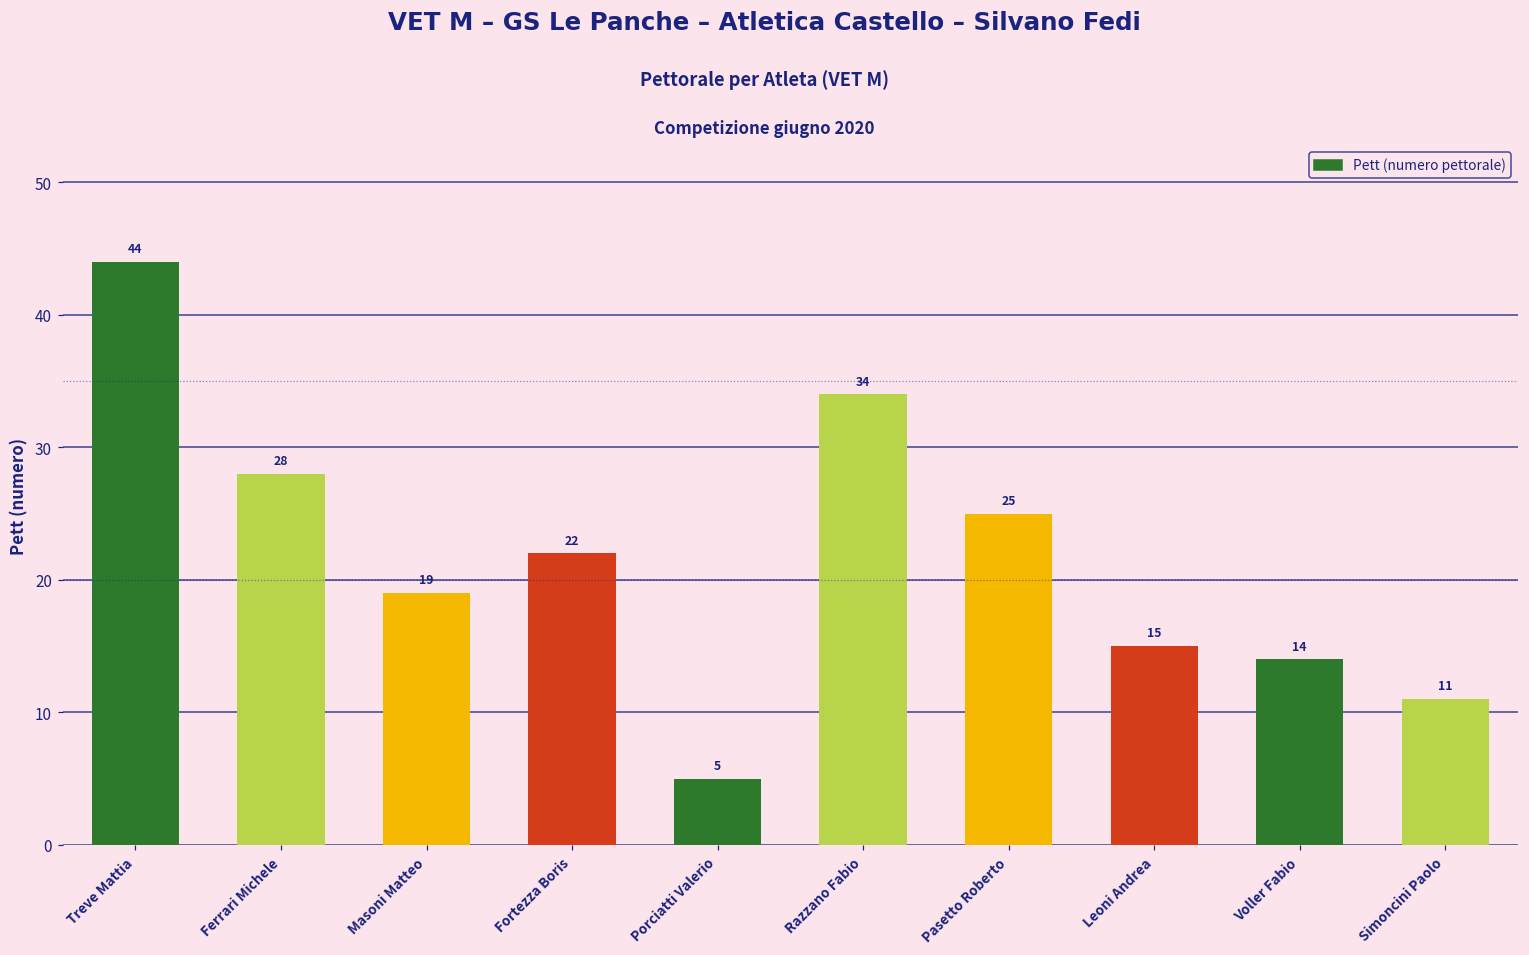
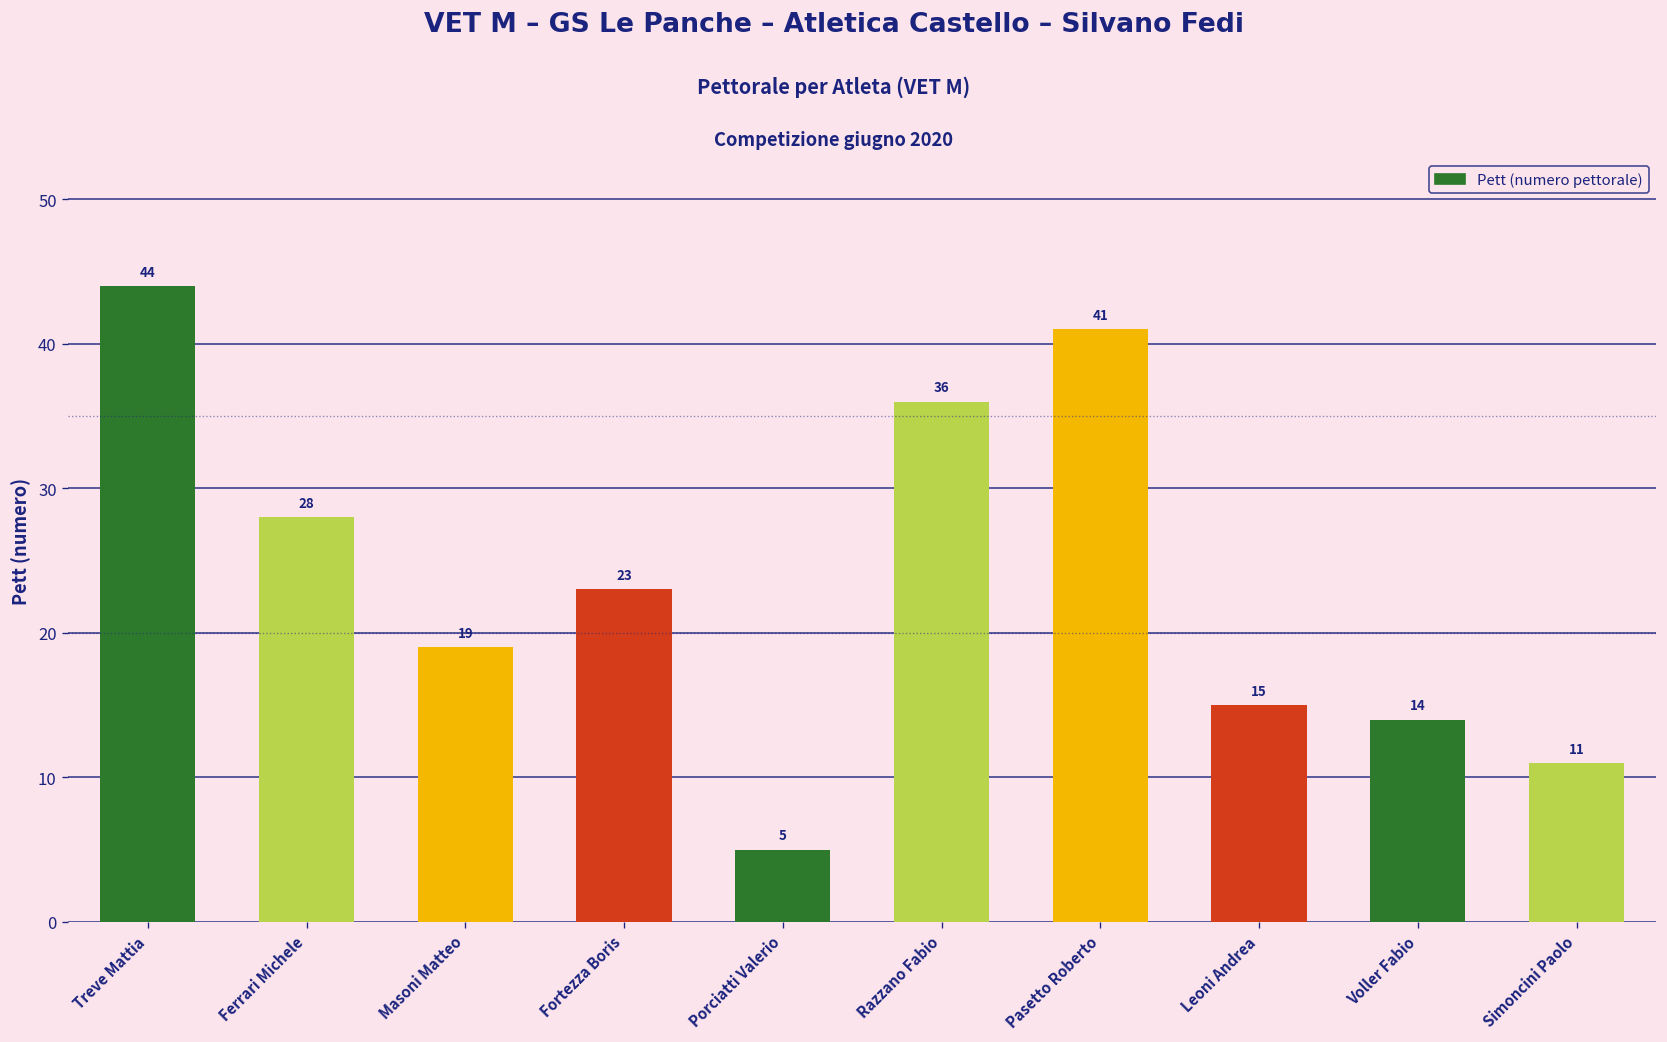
Fortezza Boris: 22 -> 23
Razzano Fabio: 34 -> 36
Pasetto Roberto: 25 -> 41
